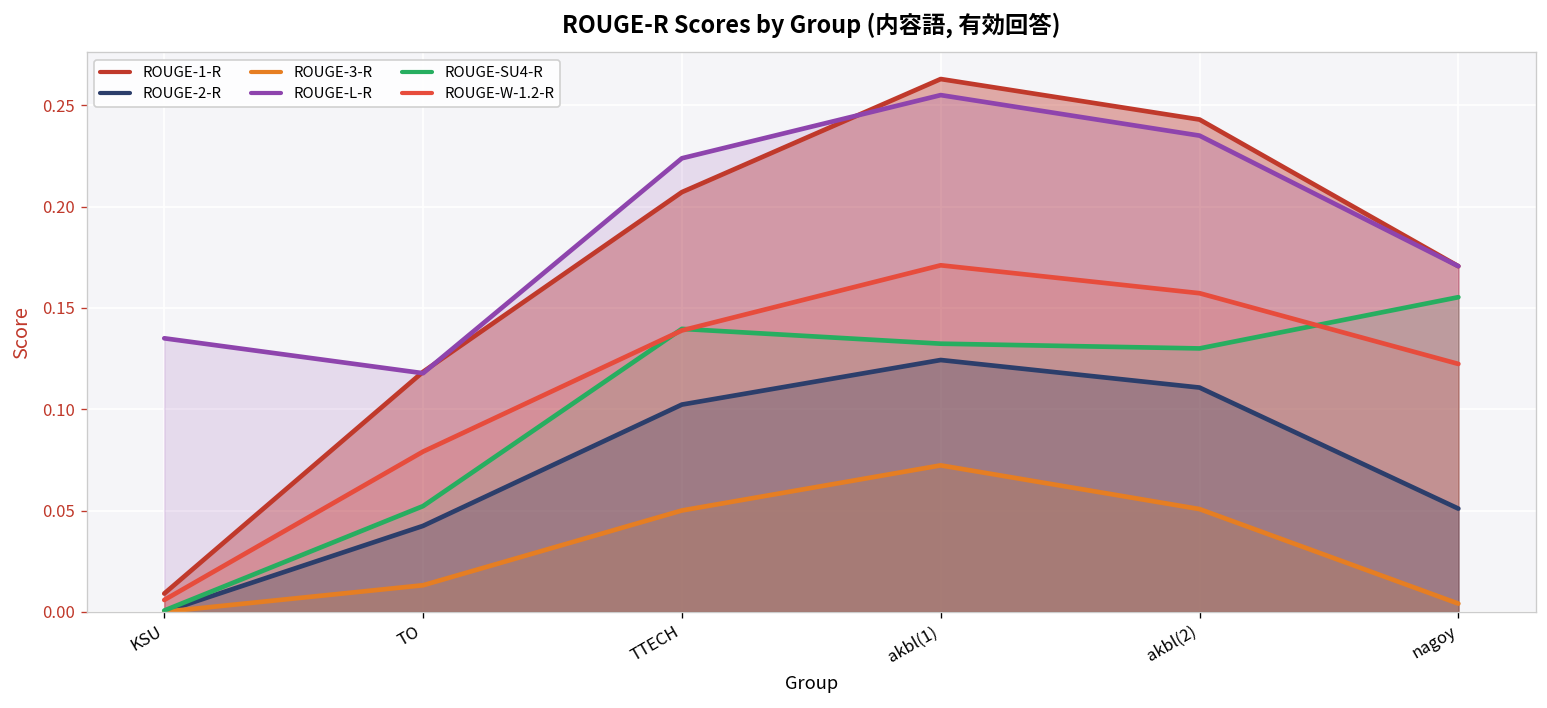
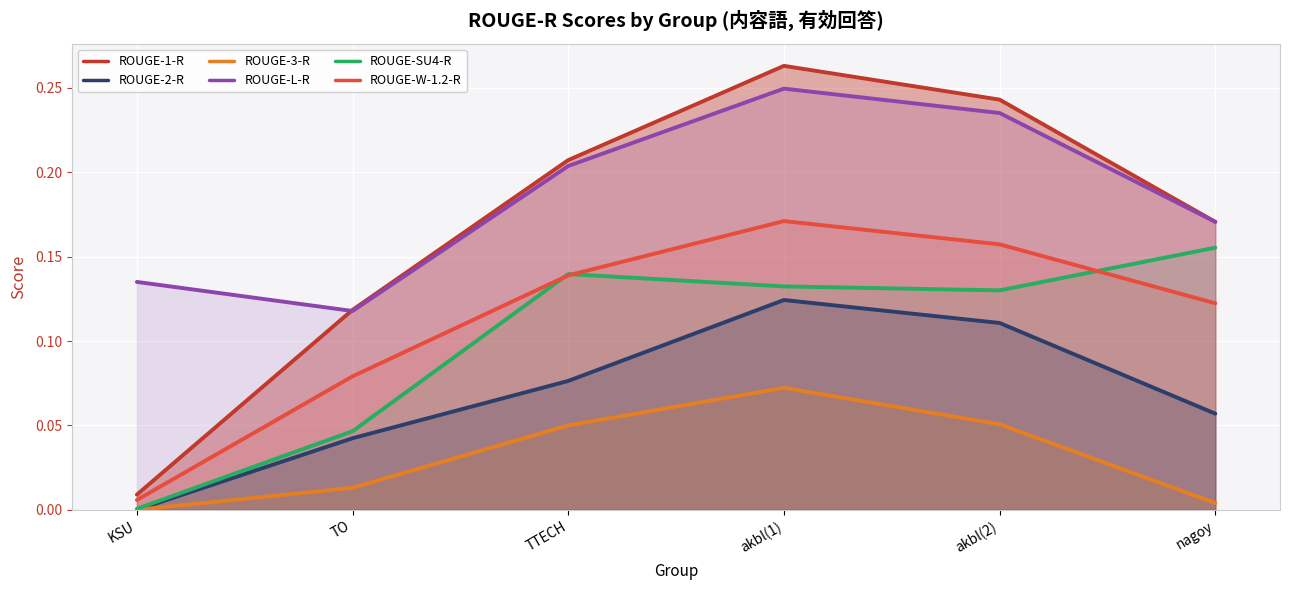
ROUGE-SU4-R, TO: 0.052 -> 0.047
ROUGE-2-R, TTECH: 0.102 -> 0.076
ROUGE-L-R, TTECH: 0.224 -> 0.204
ROUGE-L-R, akbl(1): 0.255 -> 0.249
ROUGE-2-R, nagoy: 0.051 -> 0.057
